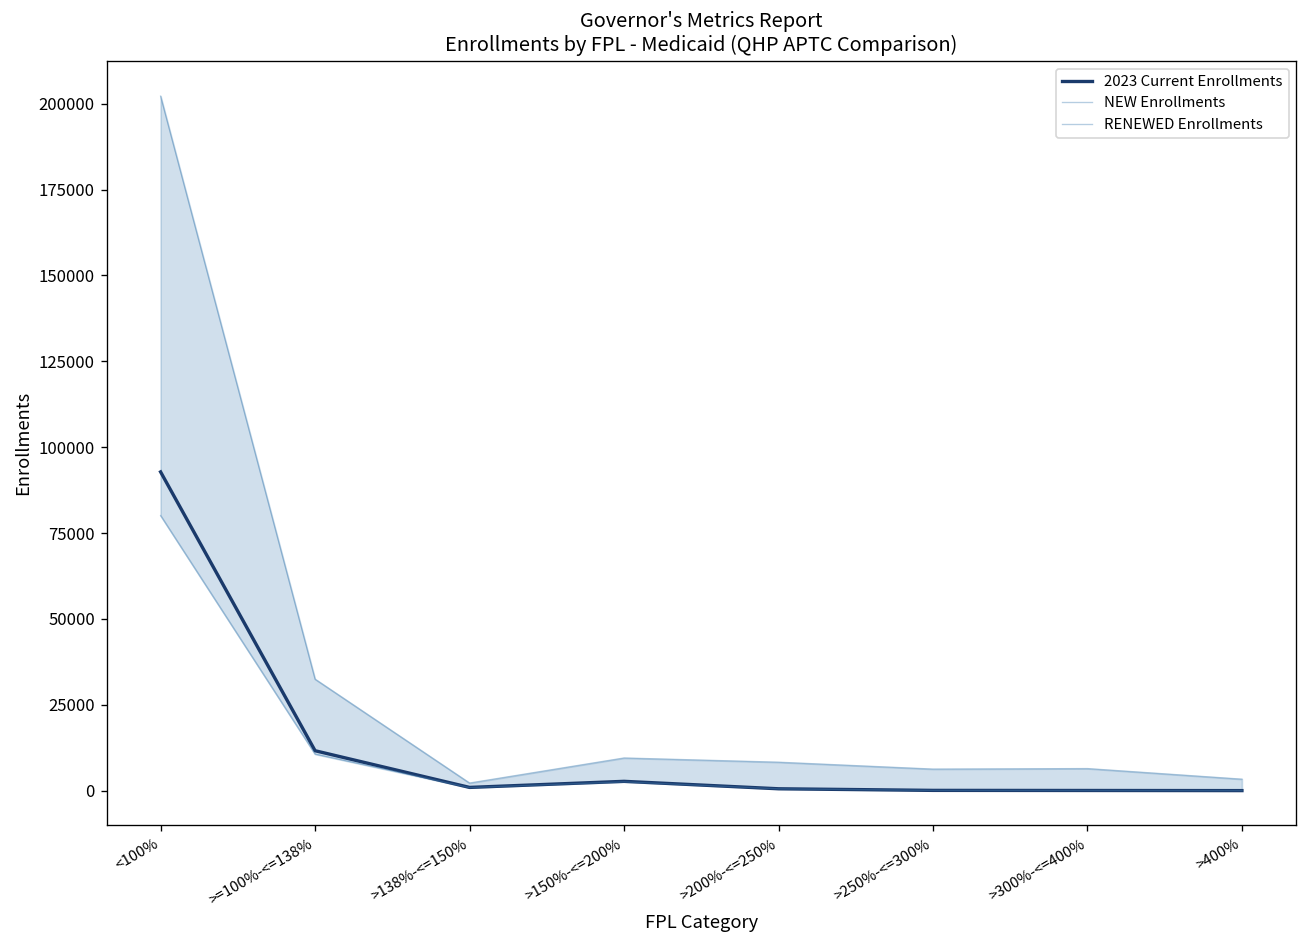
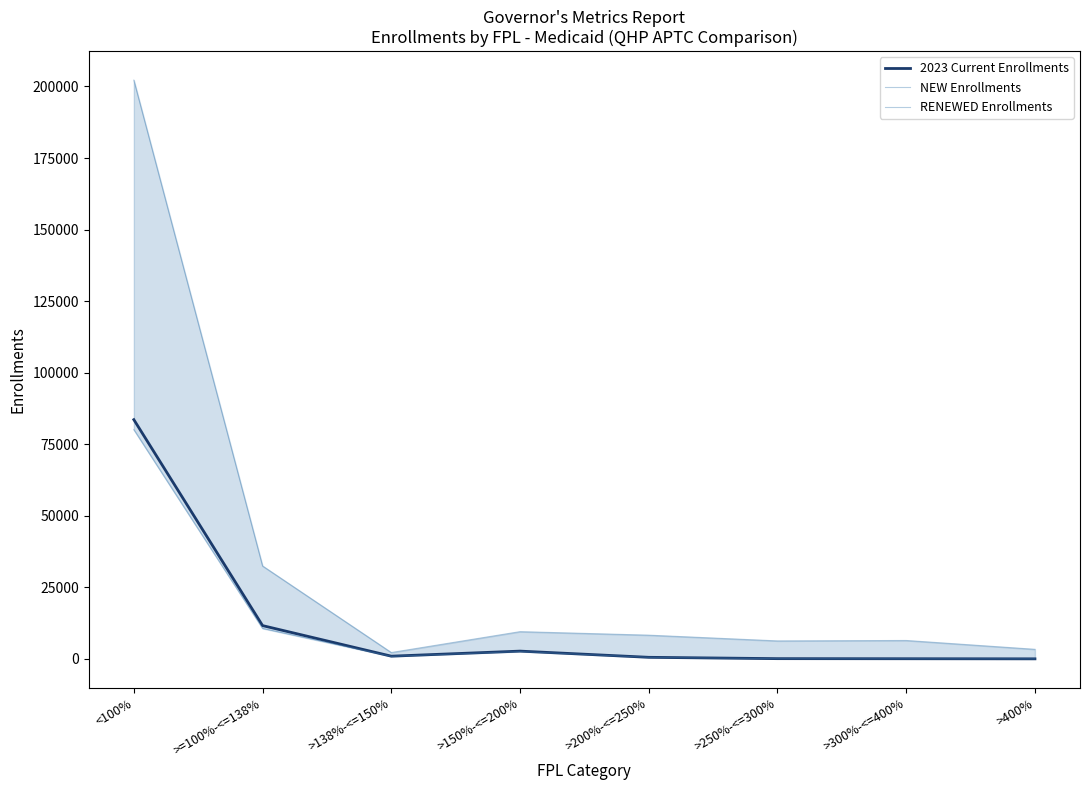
2023 Current Enrollments, <100%: 93000 -> 84000
